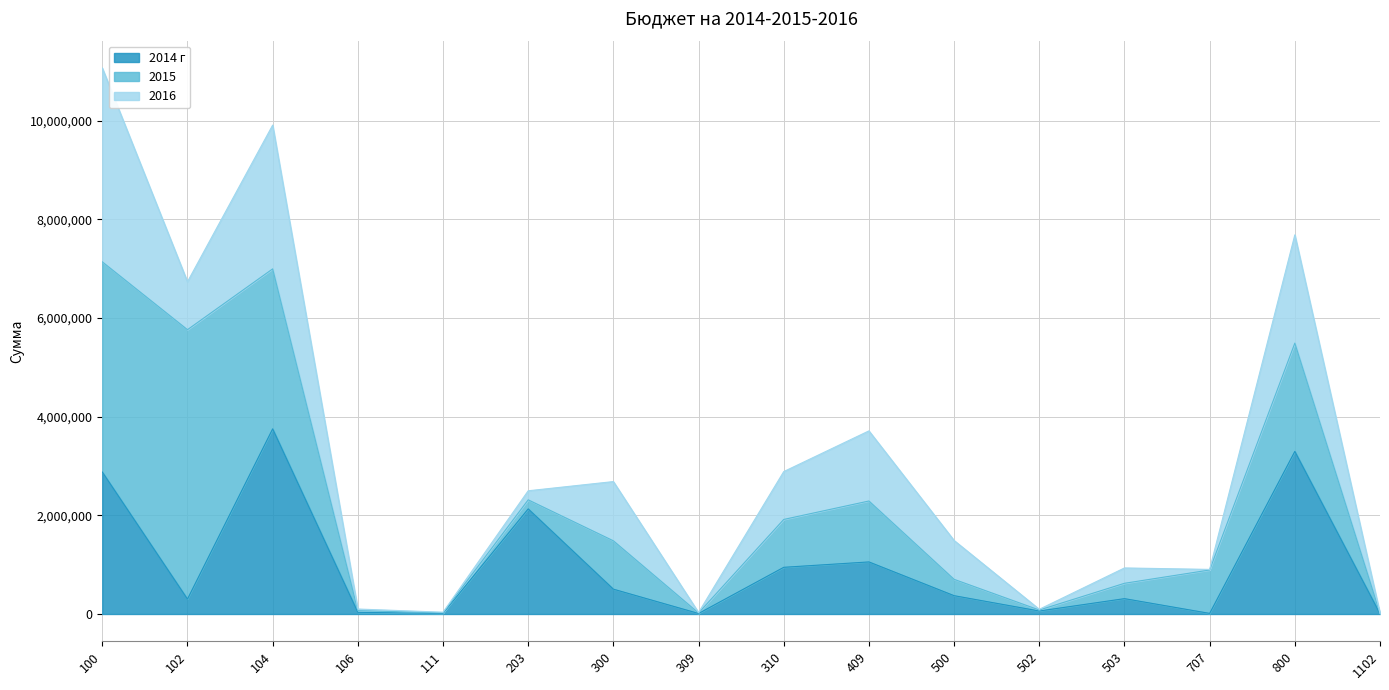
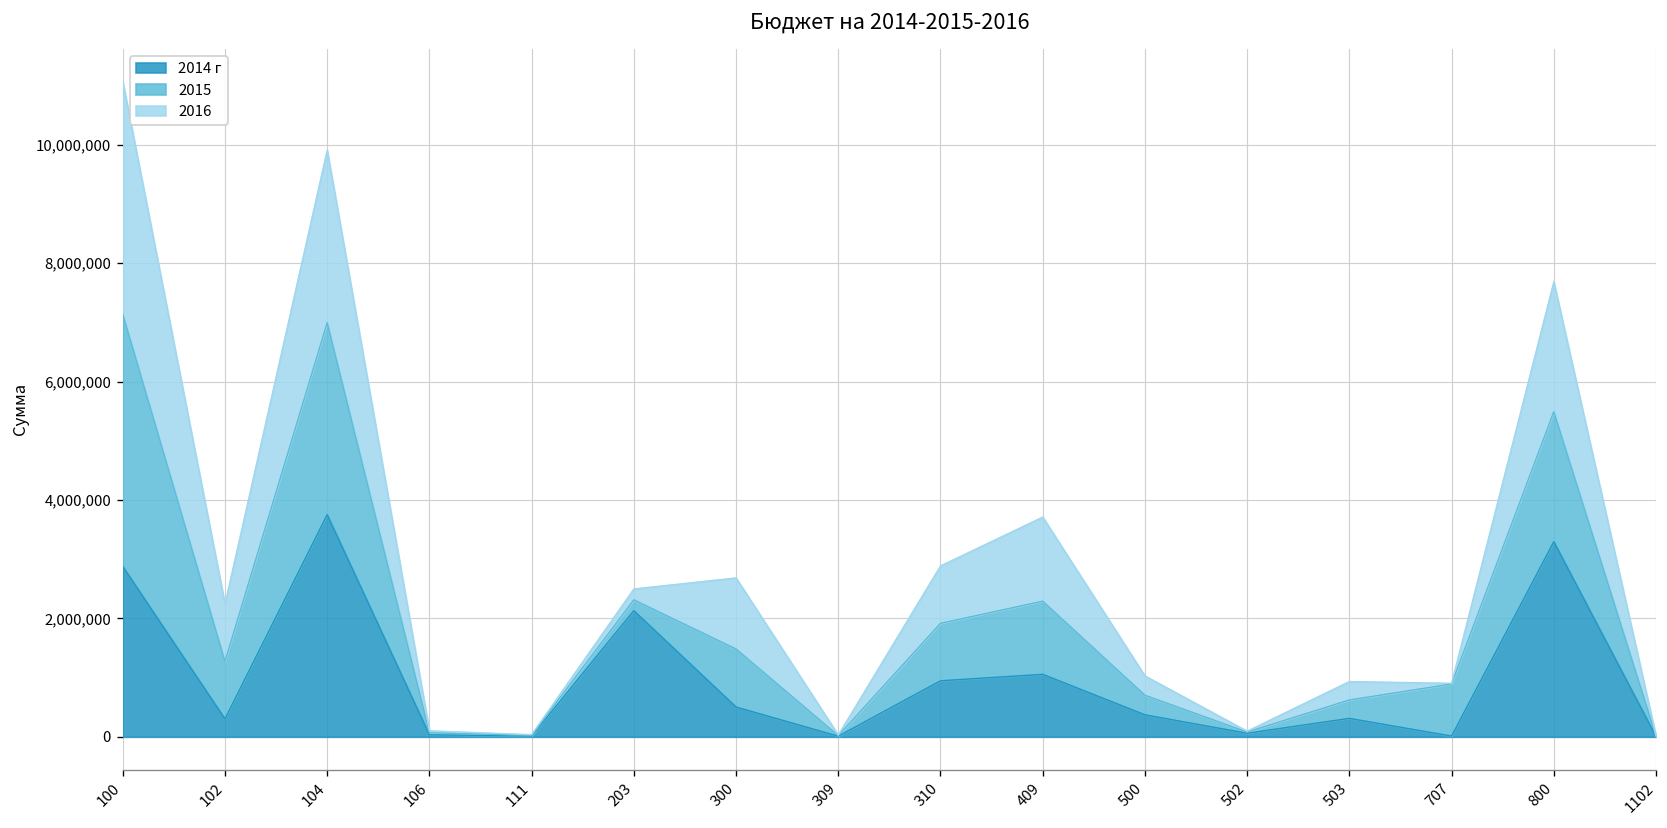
2015, 102: 5,500,000 -> 1,000,000
2016, 500: 800,000 -> 300,000
